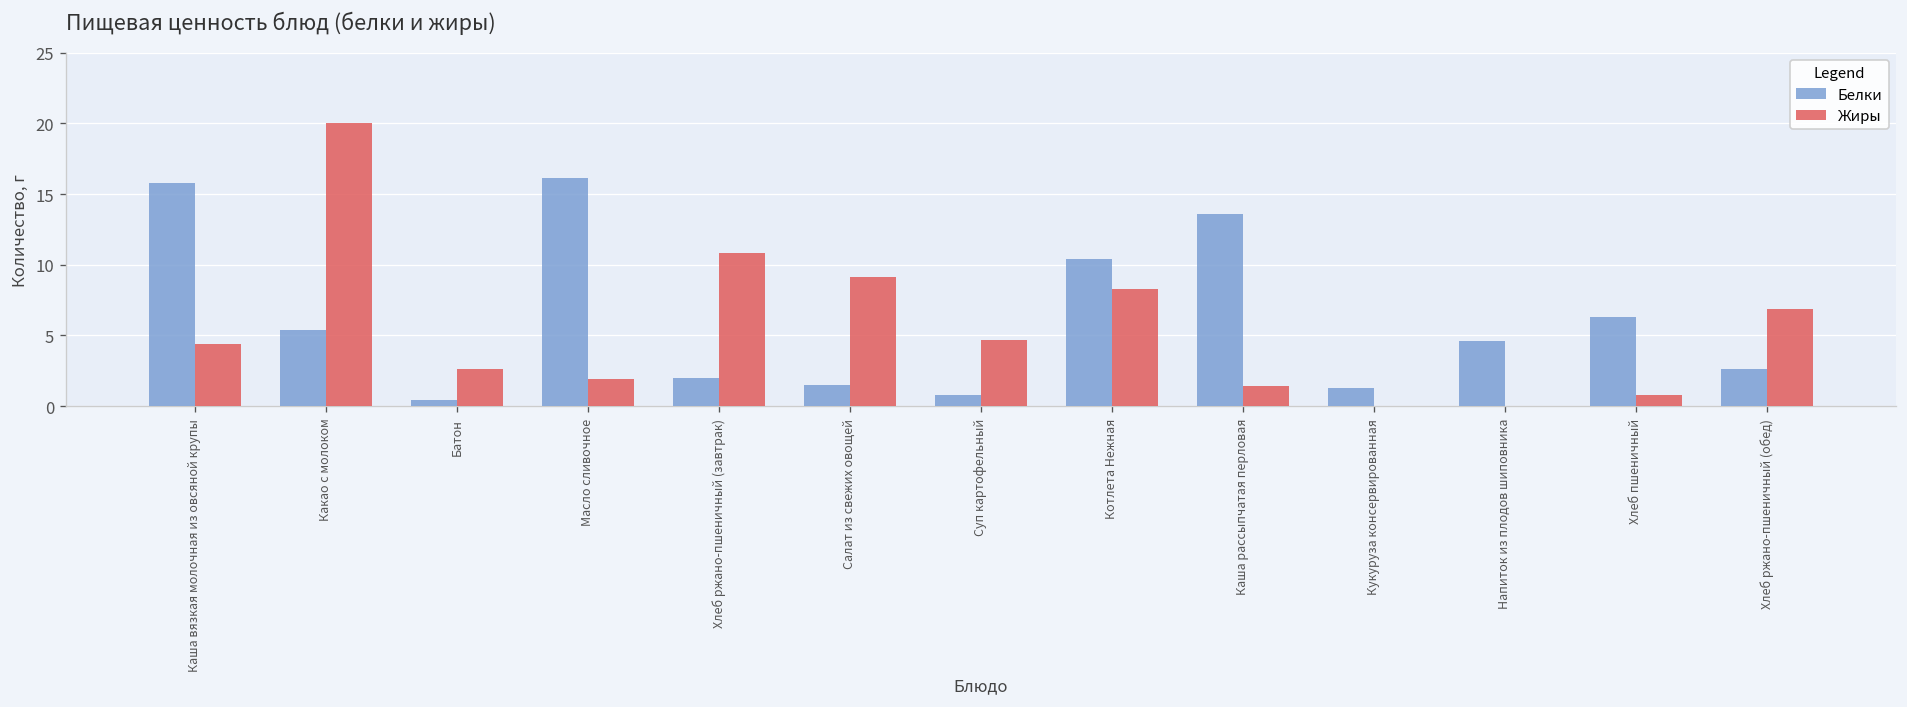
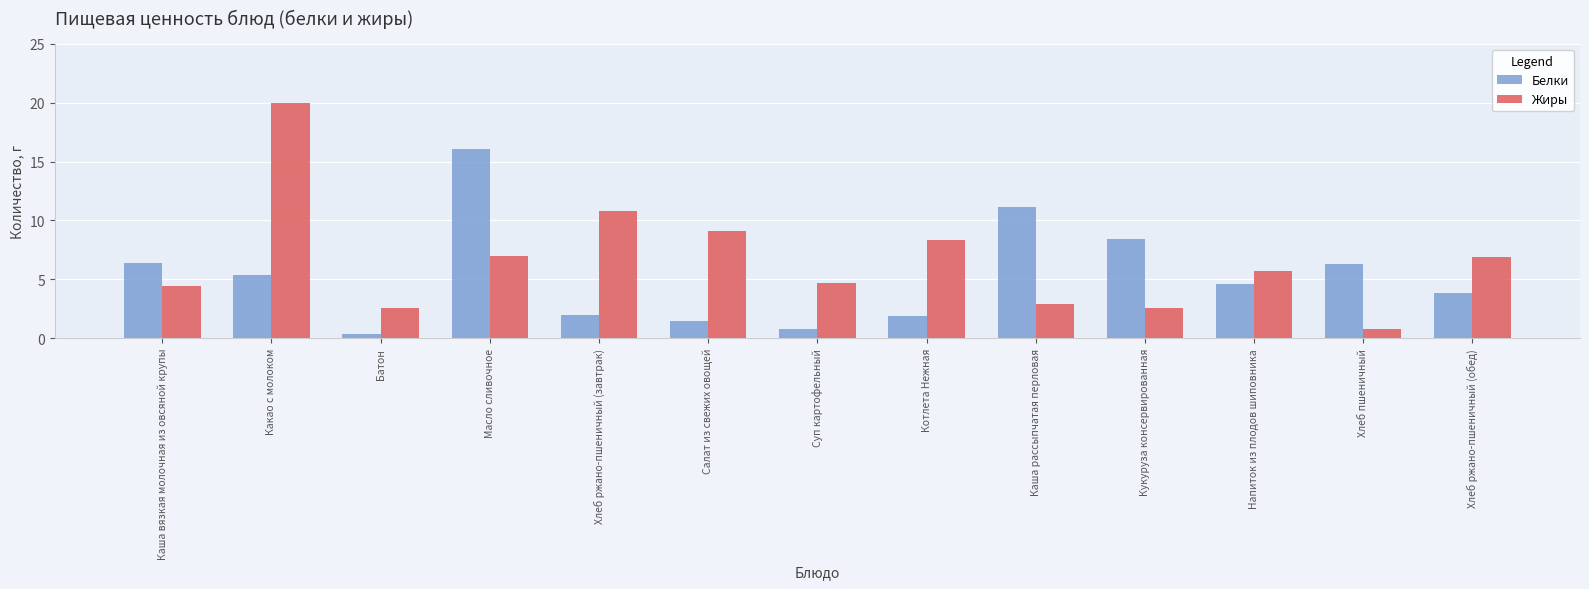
Белки, Каша вязкая молочная из овсяной крупы: 15.8 -> 6.4
Жиры, Масло сливочное: 1.9 -> 7.0
Белки, Котлета Нежная: 10.4 -> 1.9
Белки, Каша рассыпчатая перловая: 13.6 -> 11.1
Жиры, Каша рассыпчатая перловая: 1.4 -> 2.9
Белки, Кукуруза консервированная: 1.3 -> 8.4
Жиры, Кукуруза консервированная: 0.0 -> 2.6
Жиры, Напиток из плодов шиповника: 0.0 -> 5.7
Белки, Хлеб ржано-пшеничный (обед): 2.6 -> 3.8
